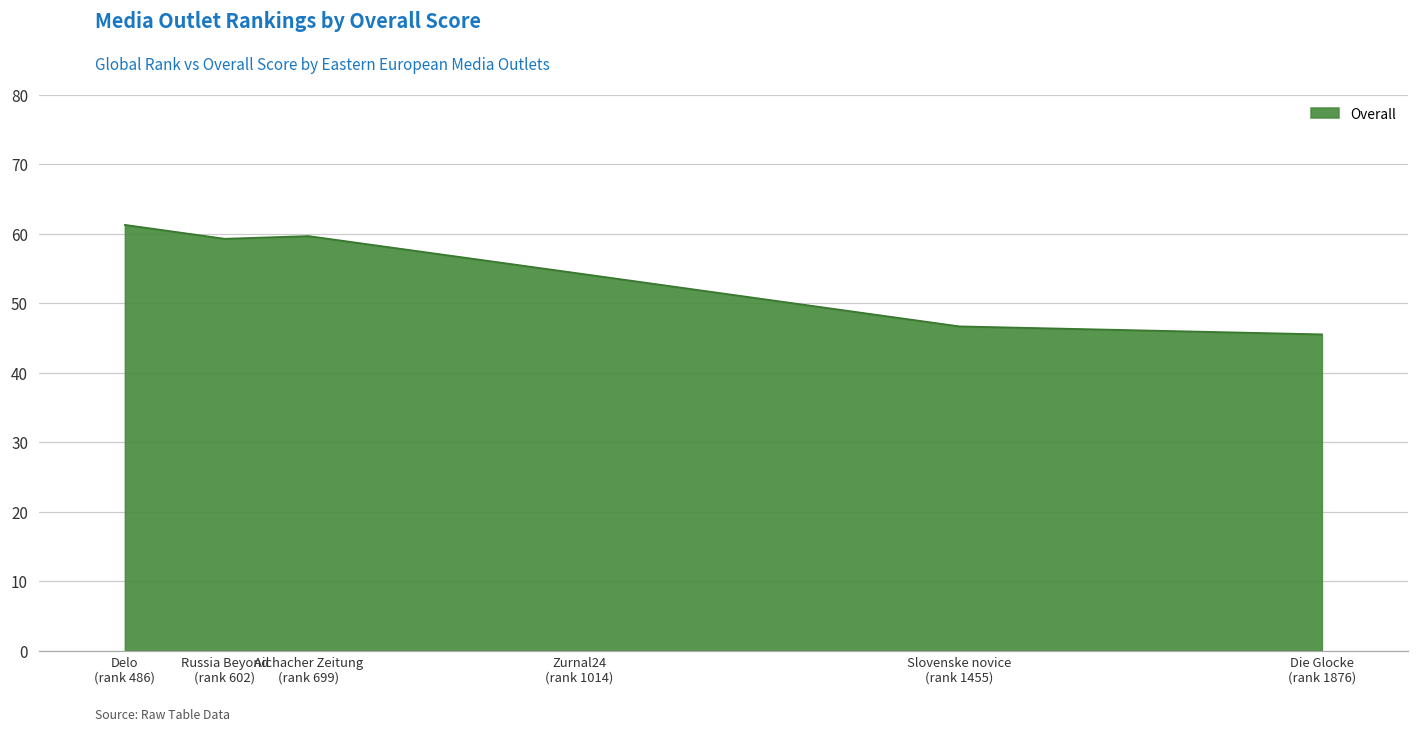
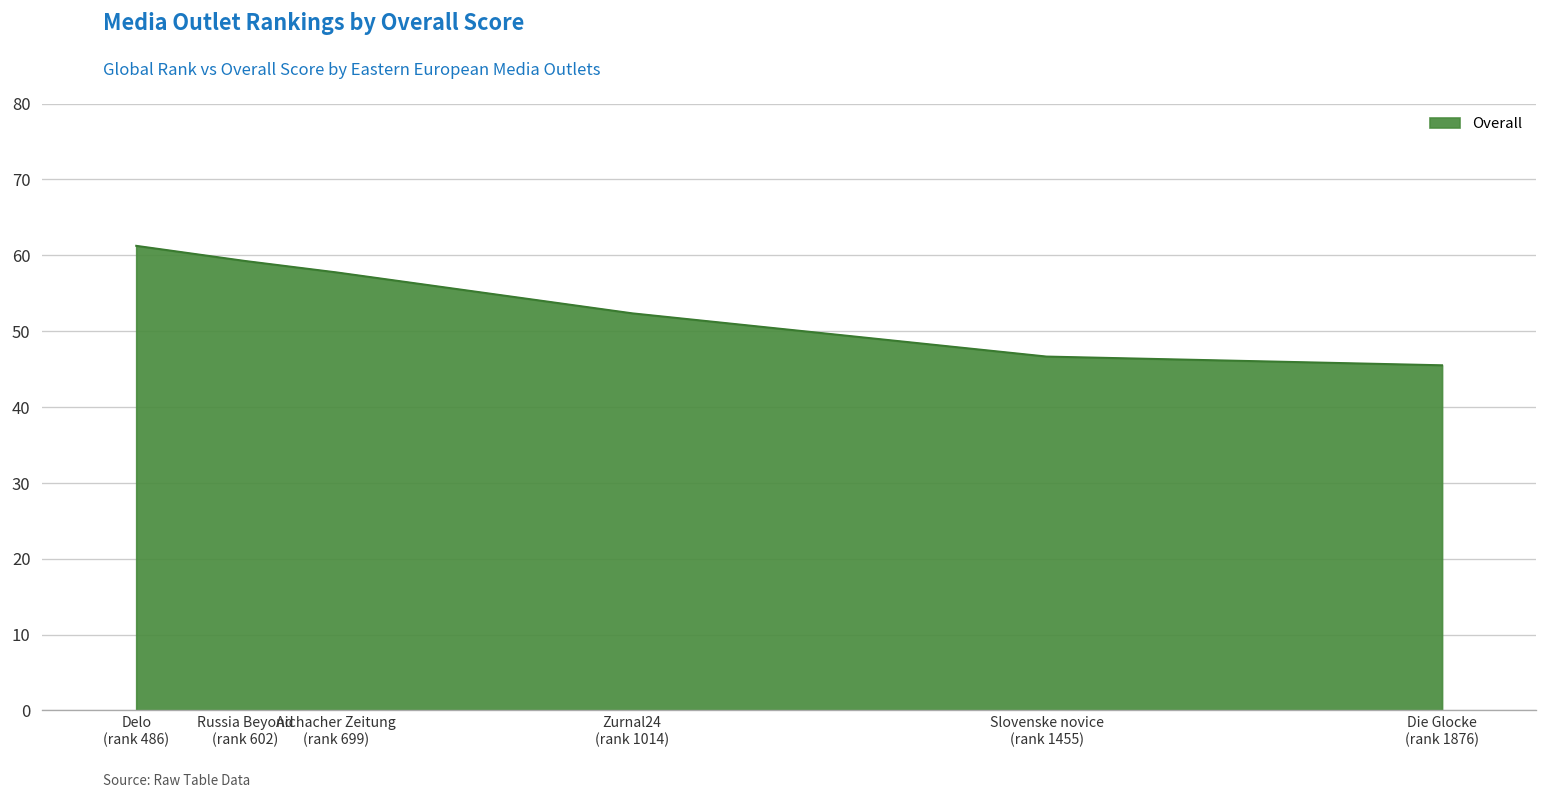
Aichacher Zeitung (rank 699): 60 -> 58
Zurnal24 (rank 1014): 54 -> 52
